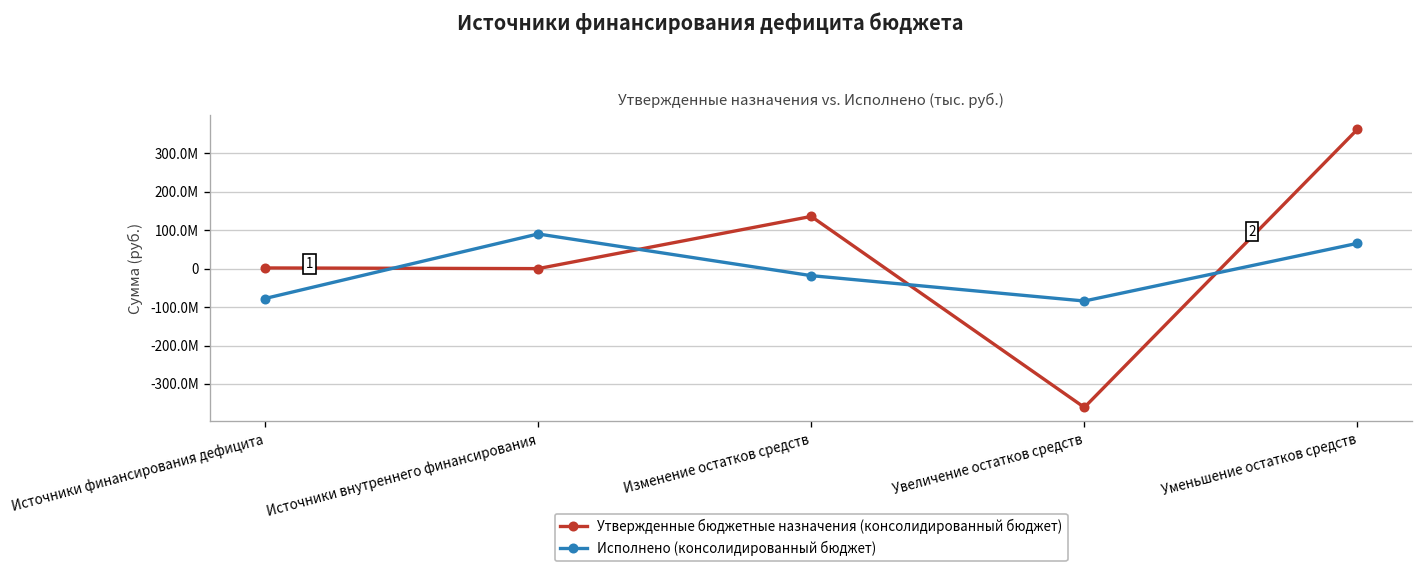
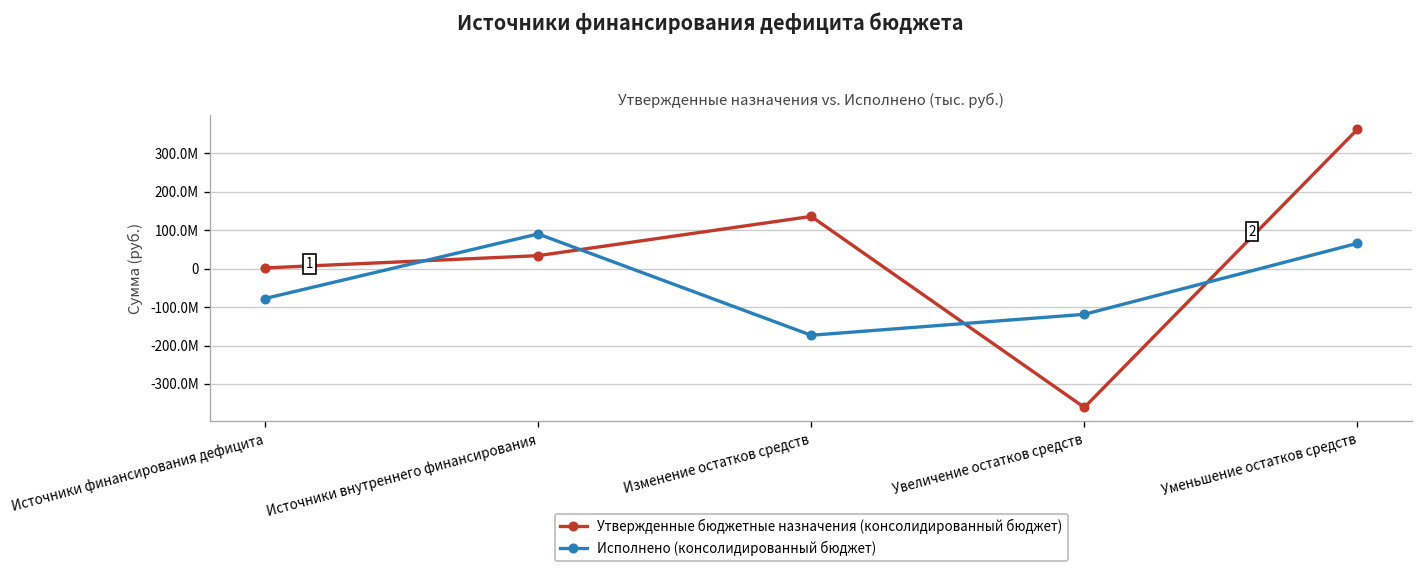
Утвержденные бюджетные назначения (консолидированный бюджет), Источники внутреннего финансирования: 0 -> 30000000
Исполнено (консолидированный бюджет), Изменение остатков средств: -20000000 -> -170000000
Исполнено (консолидированный бюджет), Увеличение остатков средств: -80000000 -> -120000000
